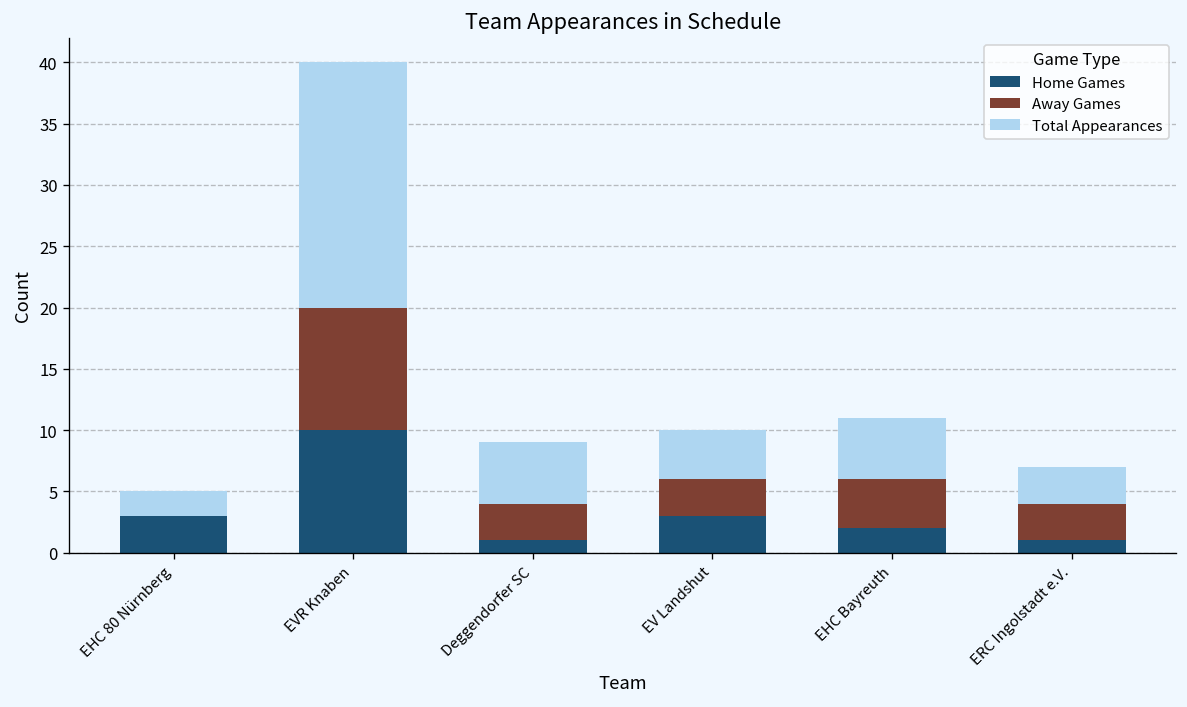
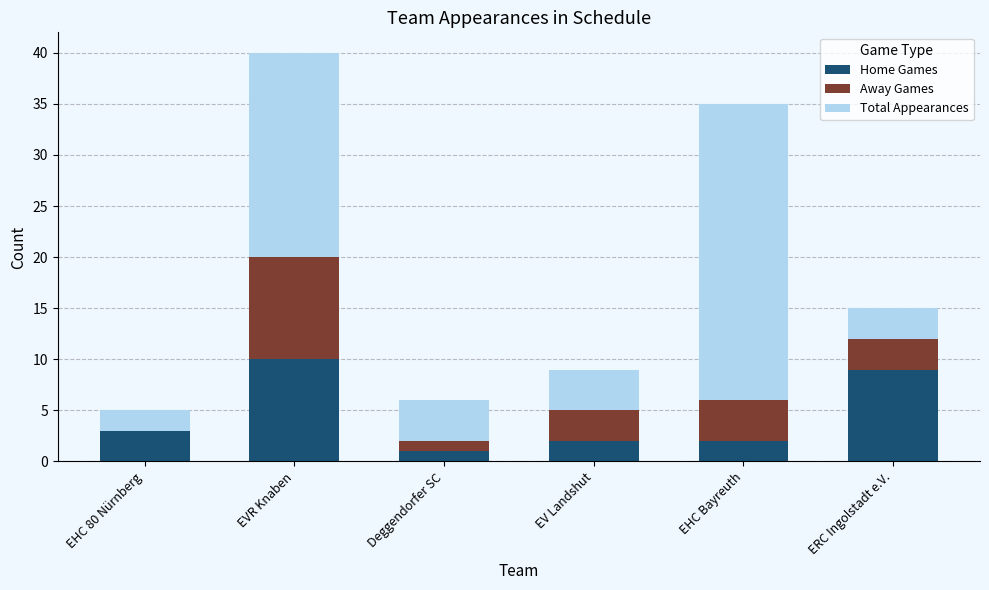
Away Games, Deggendorfer SC: 3 -> 1
Total Appearances, Deggendorfer SC: 5 -> 4
Home Games, EV Landshut: 3 -> 2
Total Appearances, EHC Bayreuth: 5 -> 29
Home Games, ERC Ingolstadt e.V.: 1 -> 9
